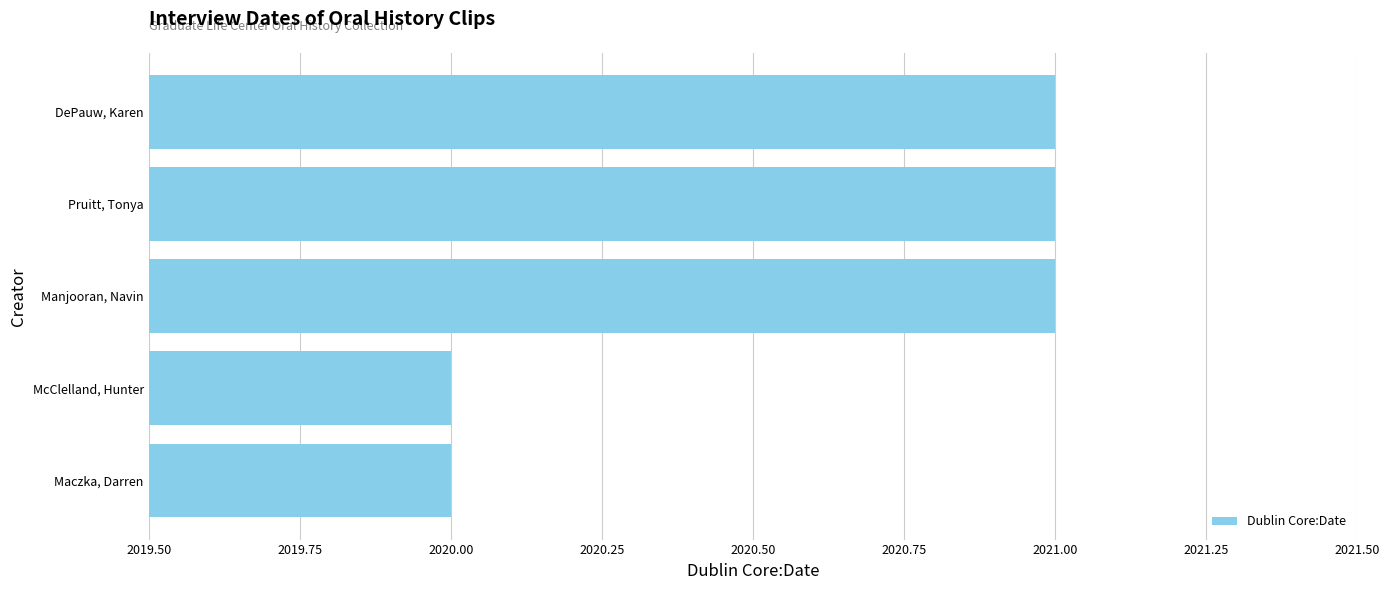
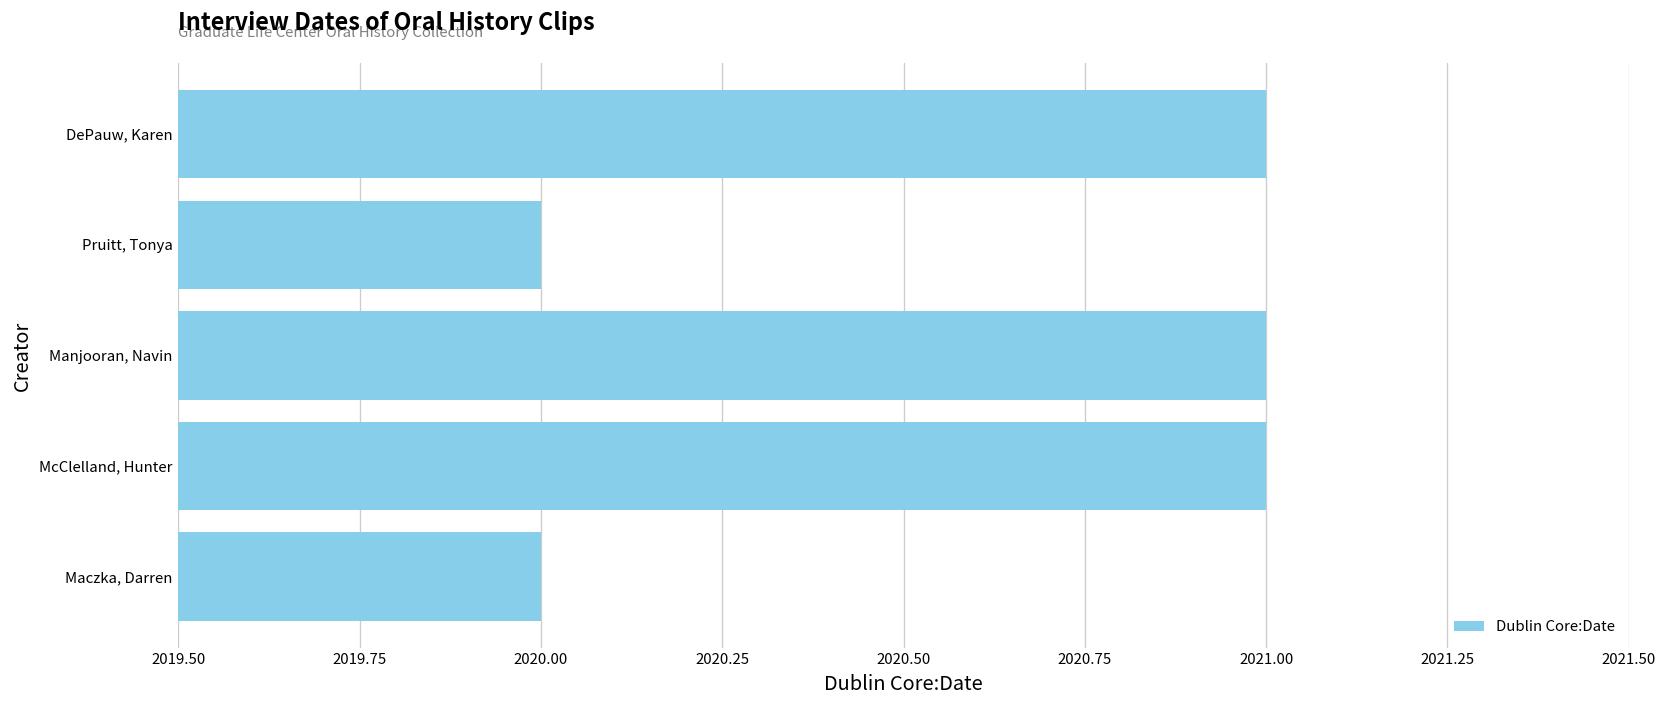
Pruitt, Tonya: 2021 -> 2020
McClelland, Hunter: 2020 -> 2021
